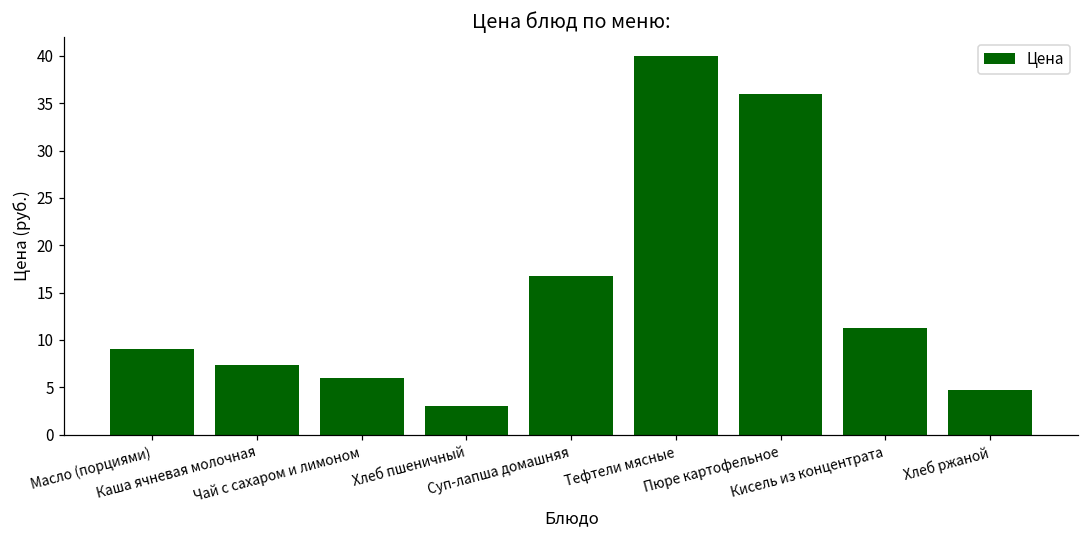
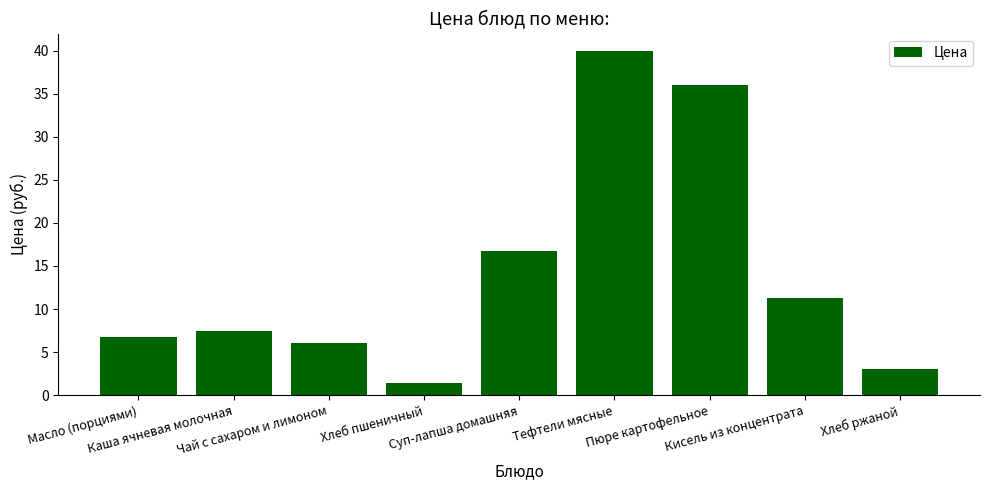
Масло (порциями): 9 -> 7
Хлеб пшеничный: 3 -> 1
Хлеб ржаной: 5 -> 3
